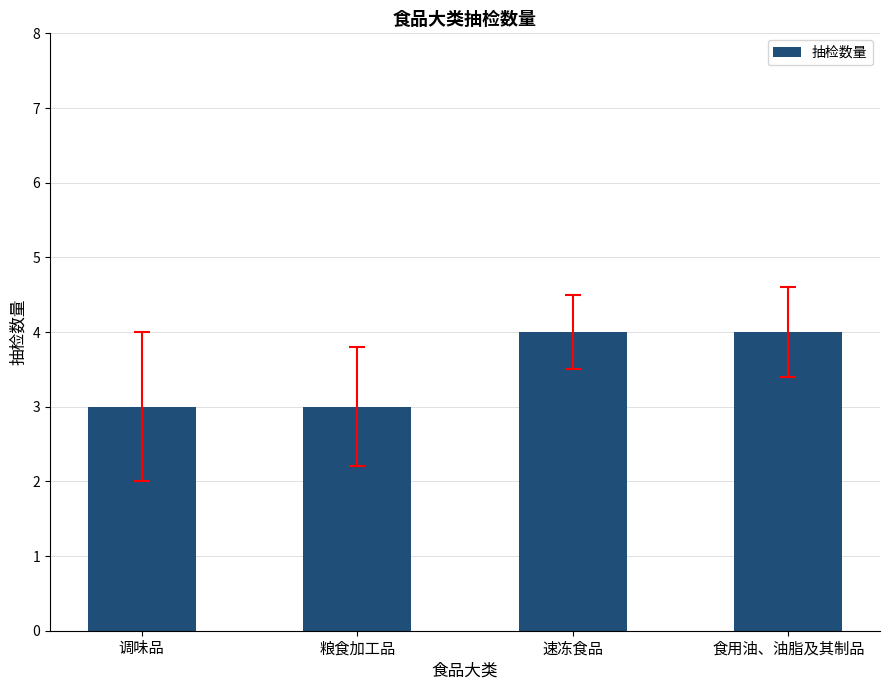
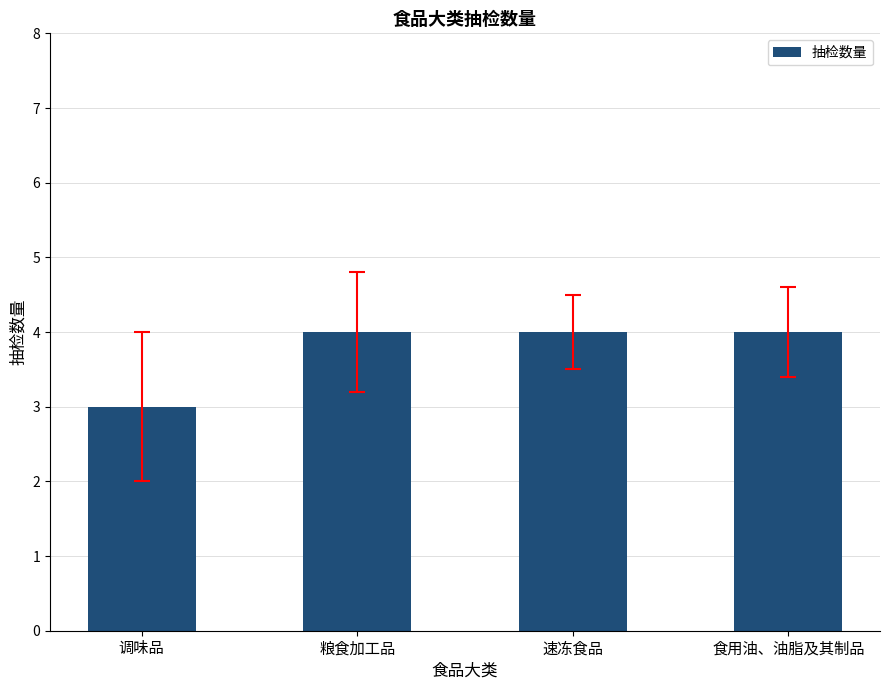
抽检数量, 粮食加工品: 3 -> 4
